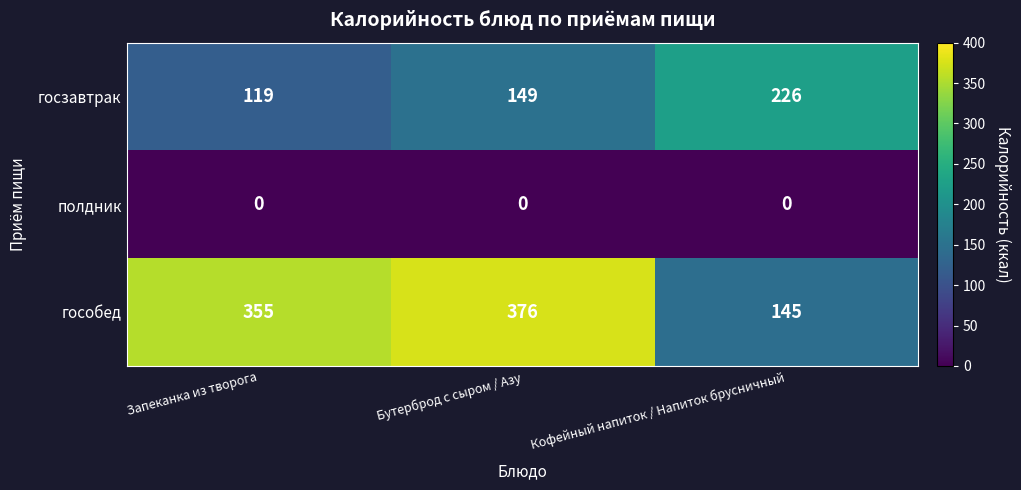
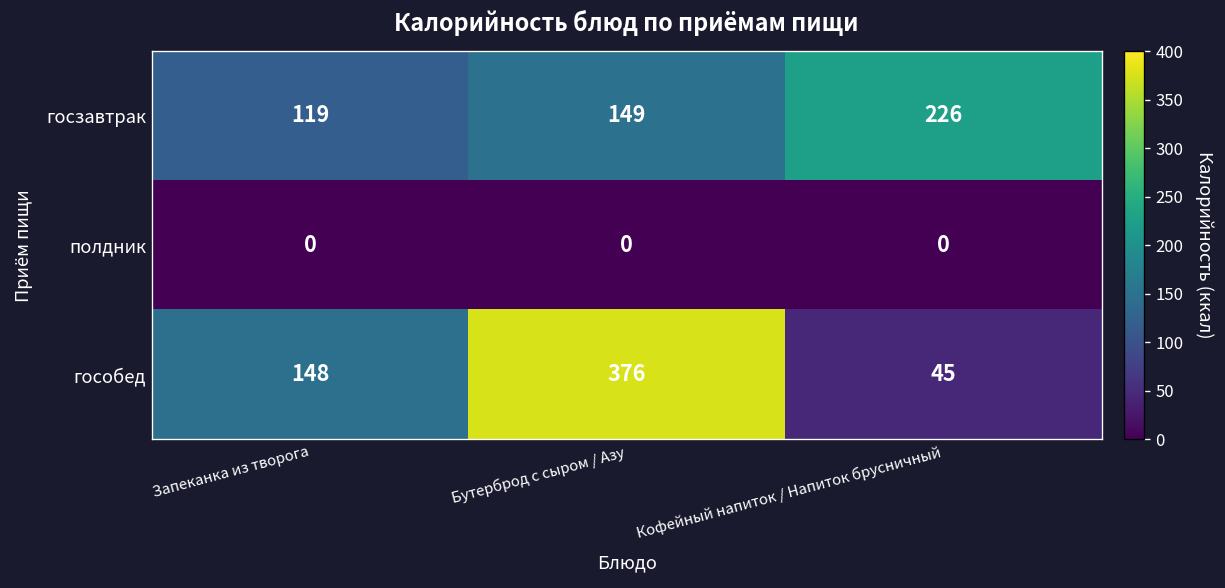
гособед, Запеканка из творога: 355 -> 148
гособед, Кофейный напиток / Напиток брусничный: 145 -> 45
